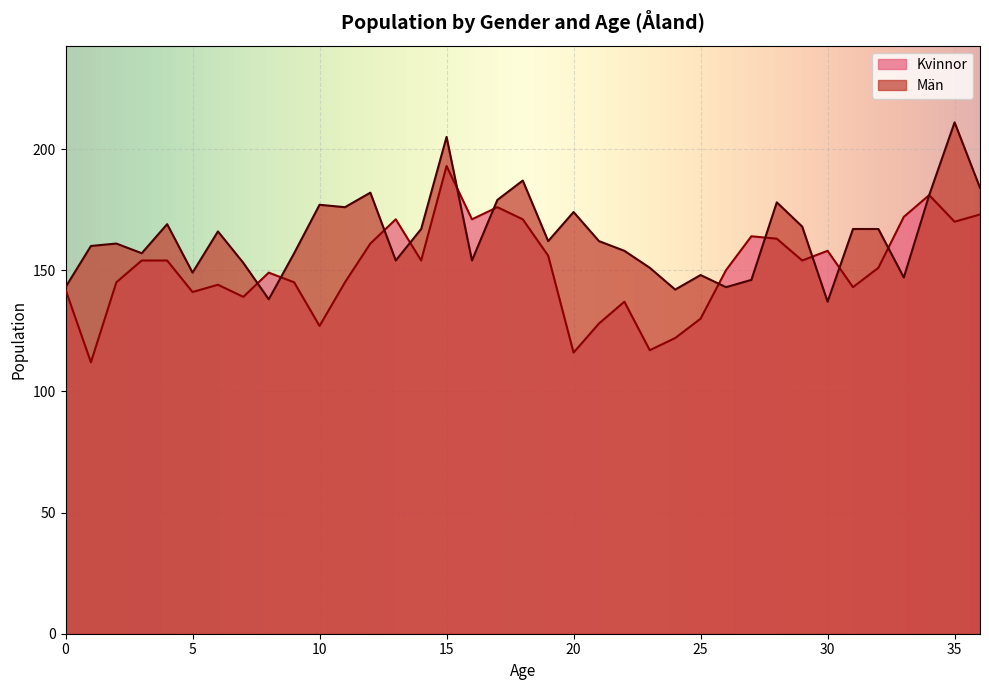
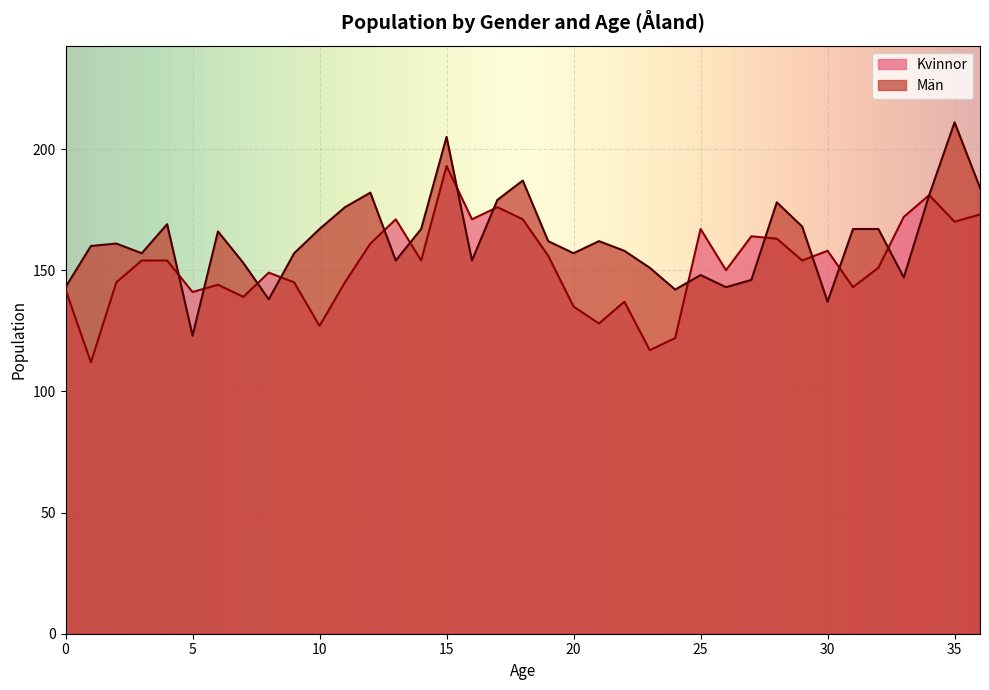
Män, 5: 149 -> 123
Män, 10: 177 -> 167
Kvinnor, 20: 116 -> 135
Män, 20: 174 -> 157
Kvinnor, 25: 130 -> 167
